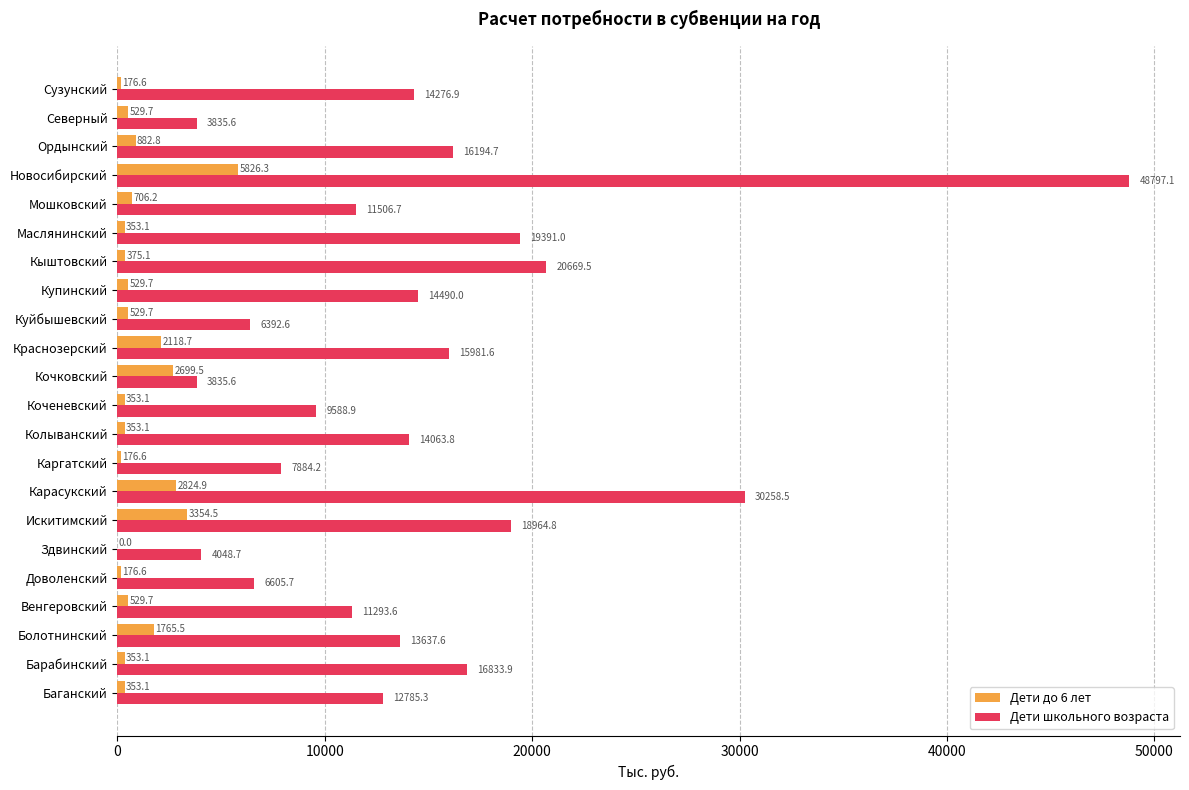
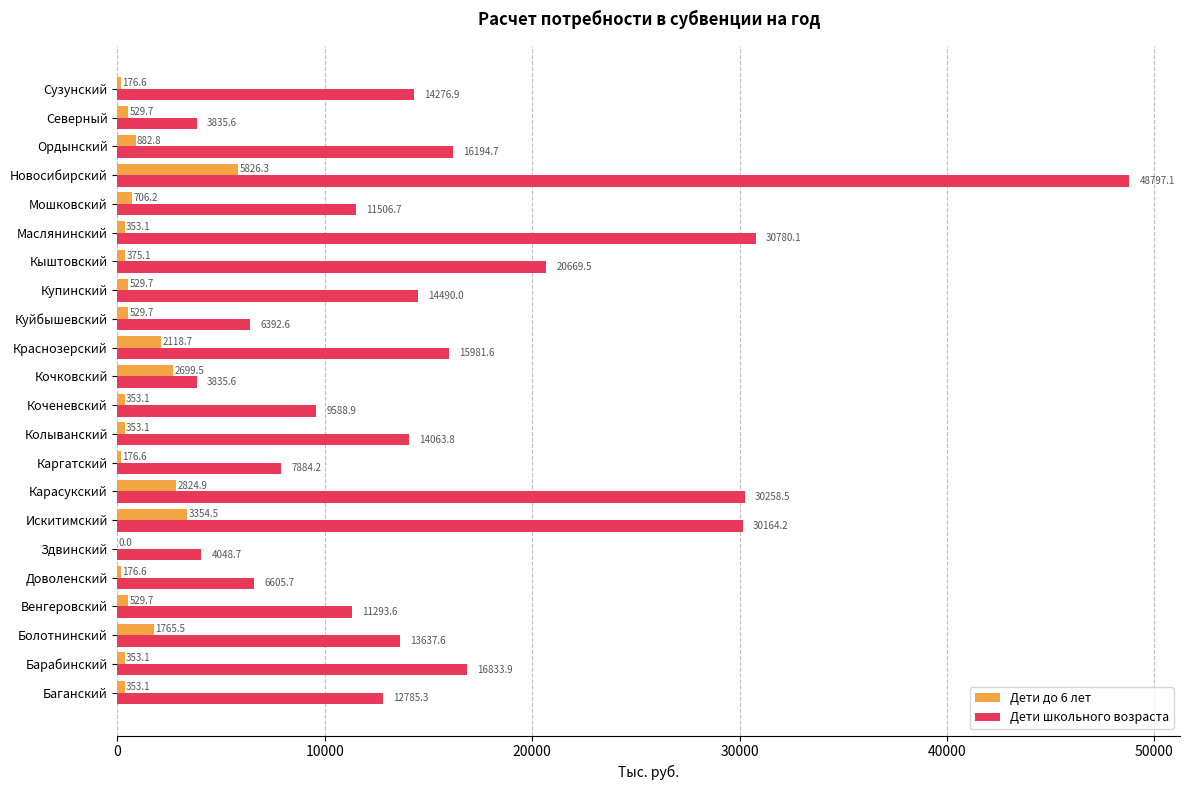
Дети школьного возраста, Маслянинский: 19391.0 -> 30780.1
Дети школьного возраста, Искитимский: 18964.8 -> 30164.2
